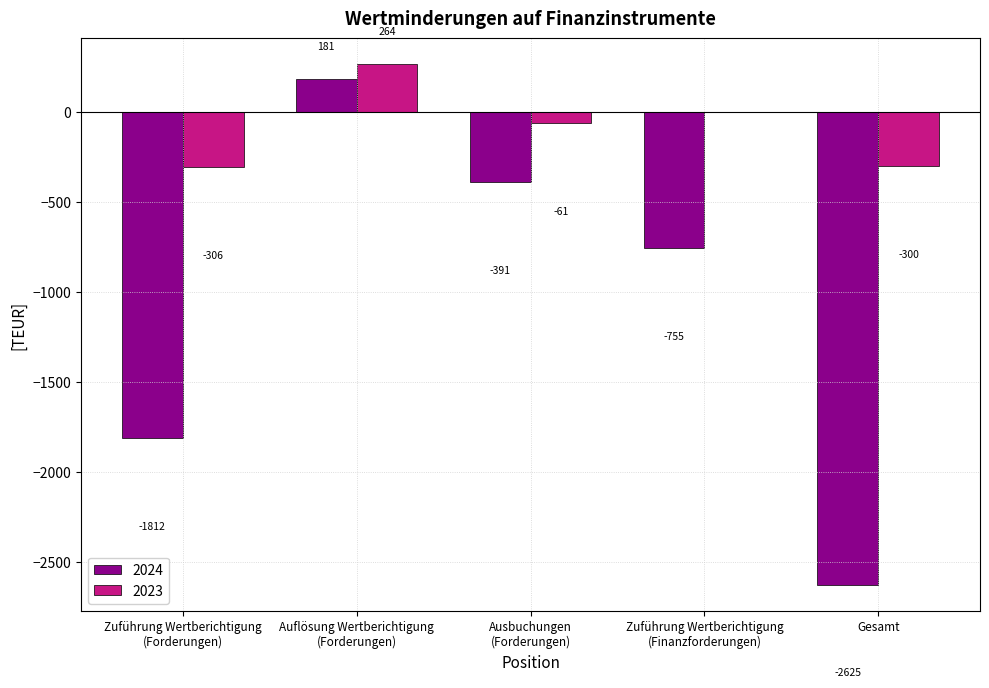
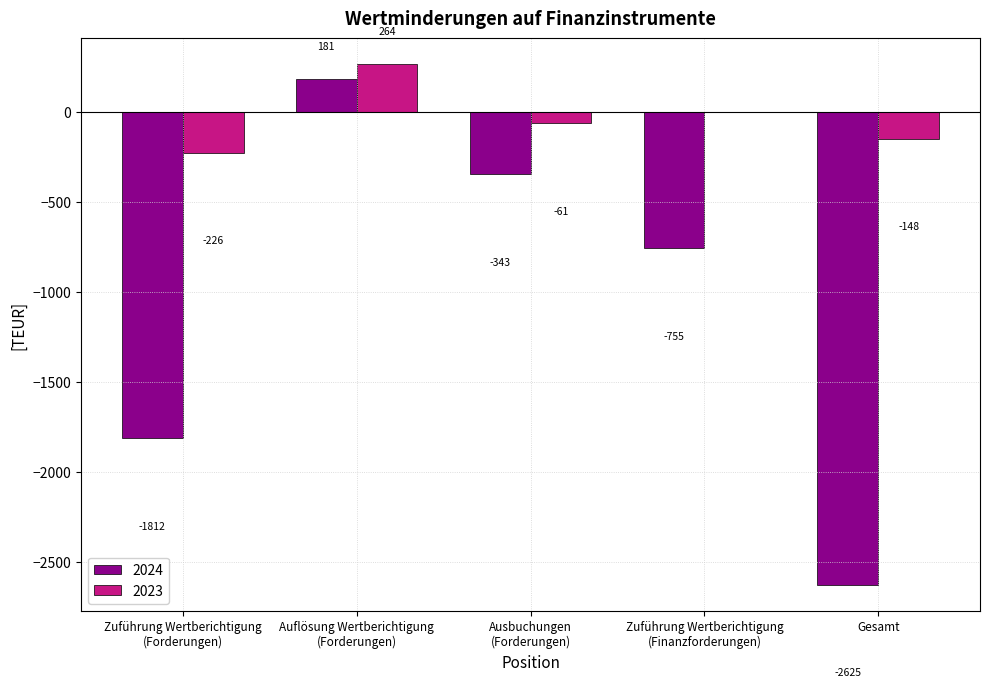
2023, Zuführung Wertberichtigung (Forderungen): -306 -> -226
2024, Ausbuchungen (Forderungen): -391 -> -343
2023, Gesamt: -300 -> -148
